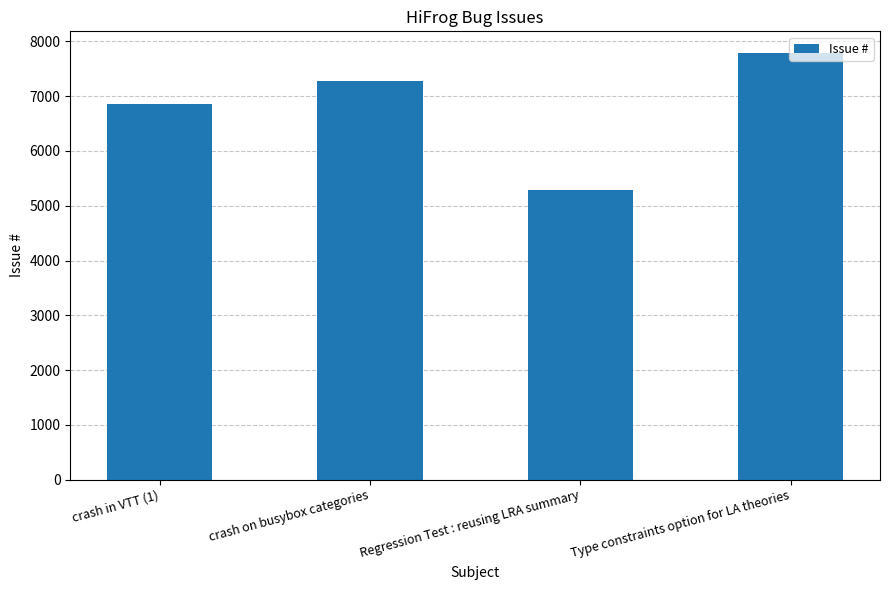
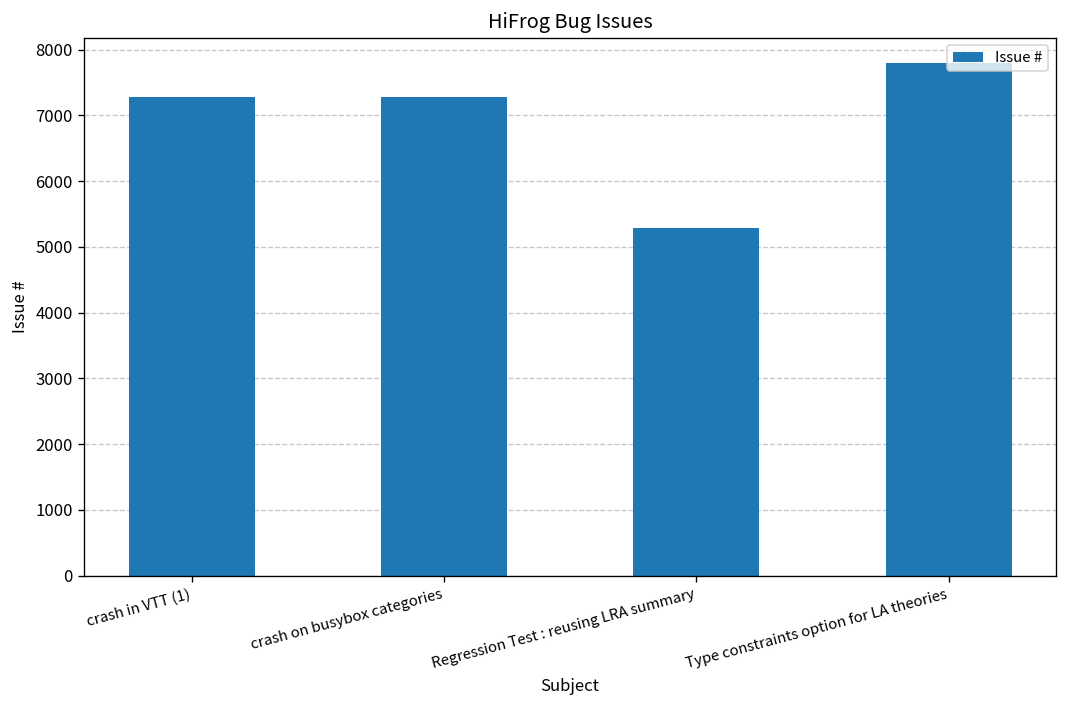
crash in VTT (1): 6900 -> 7300
